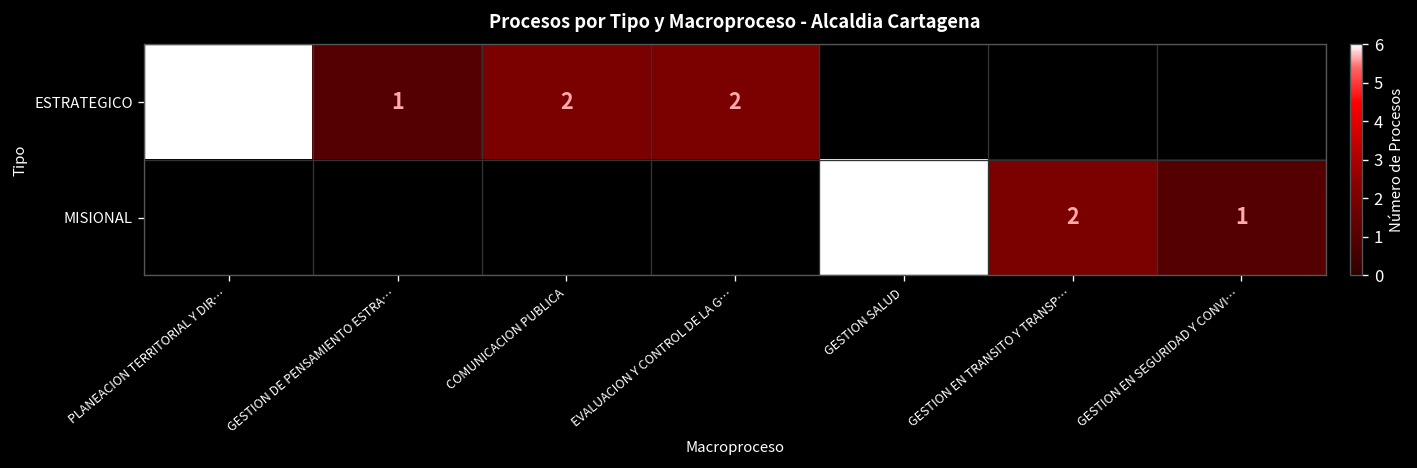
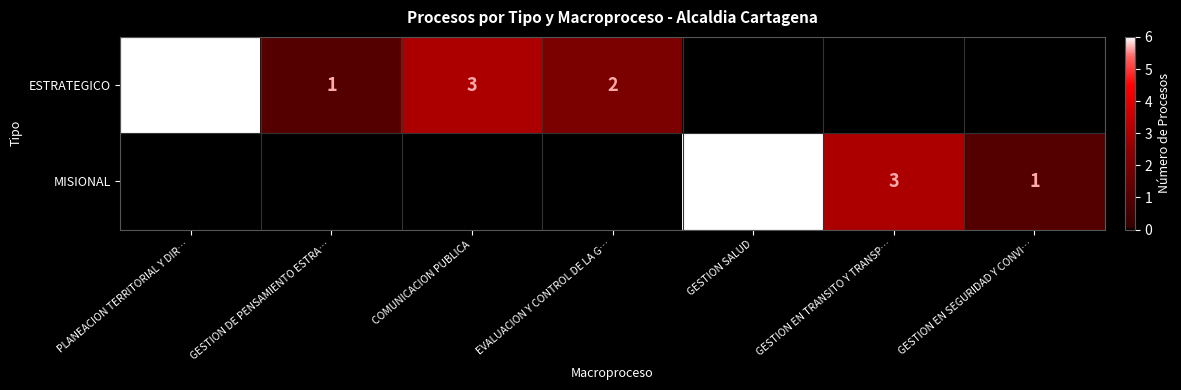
ESTRATEGICO, COMUNICACION PUBLICA: 2 -> 3
MISIONAL, GESTION EN TRANSITO Y TRANSP…: 2 -> 3
